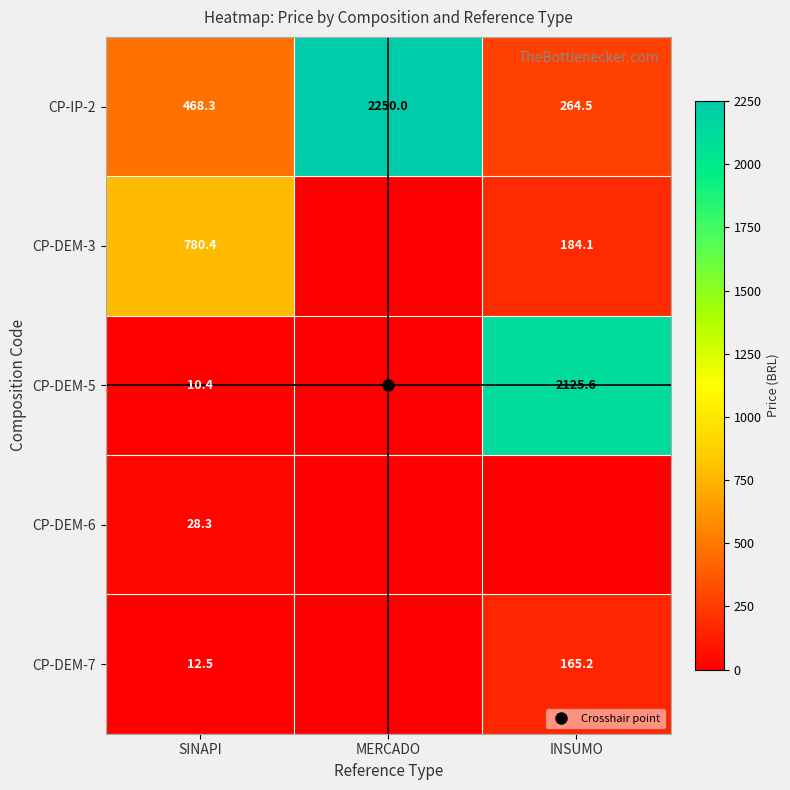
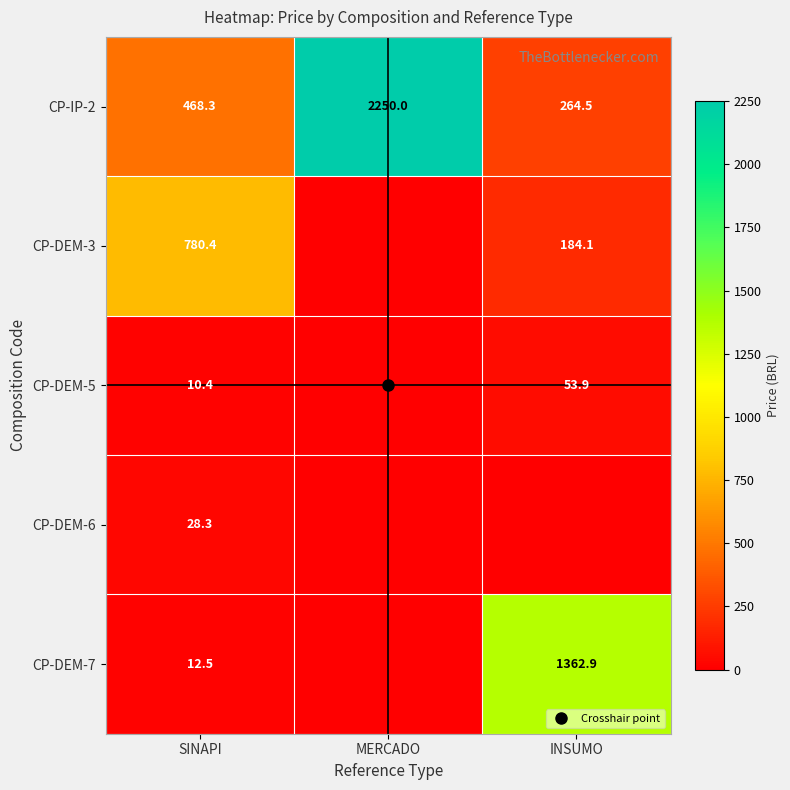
CP-DEM-5, INSUMO: 2125.6 -> 53.9
CP-DEM-7, INSUMO: 165.2 -> 1362.9
